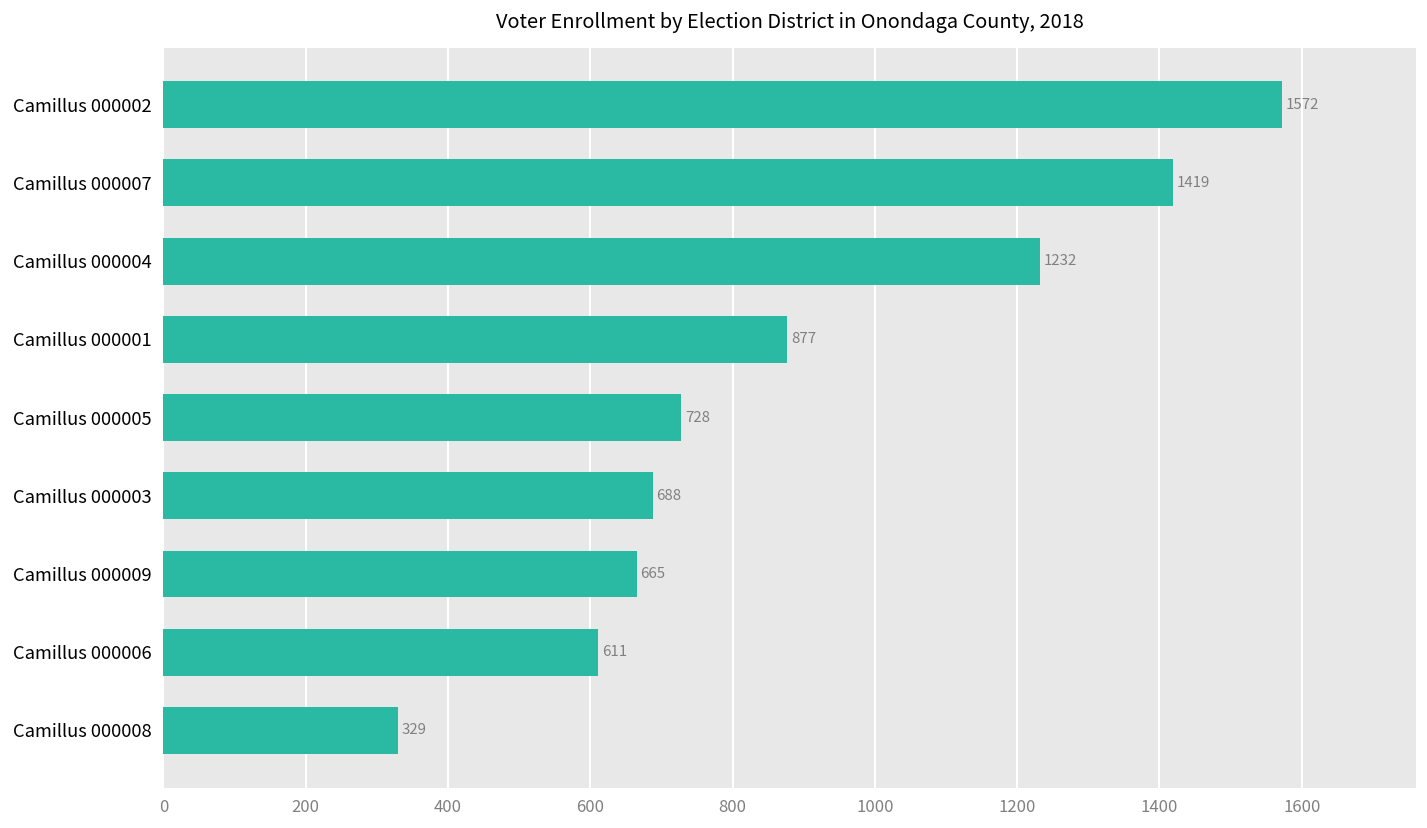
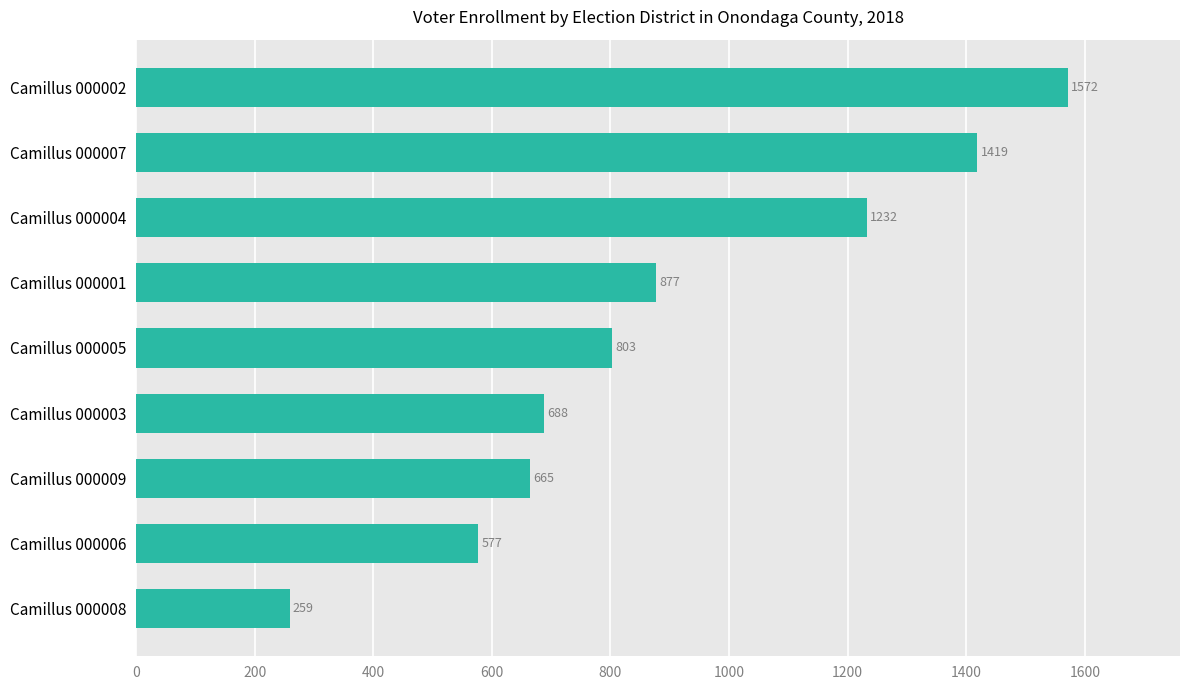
Camillus 000005: 728 -> 803
Camillus 000006: 611 -> 577
Camillus 000008: 329 -> 259
